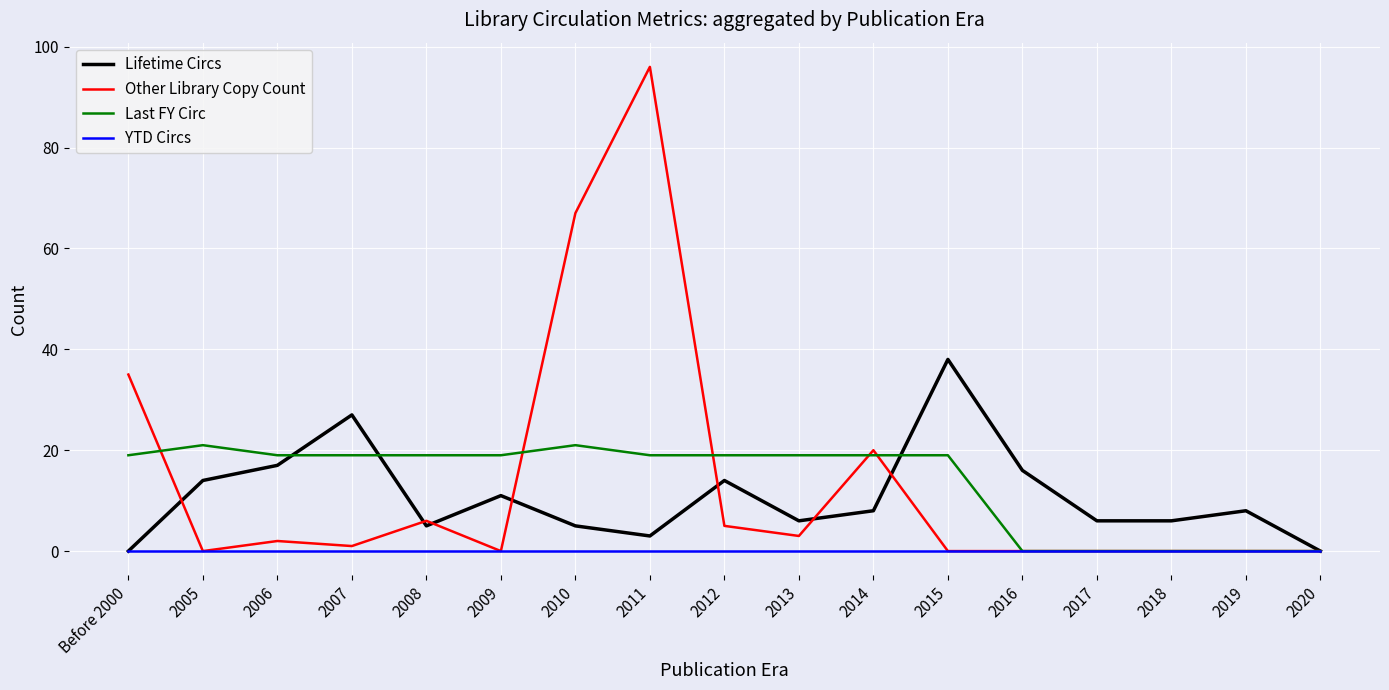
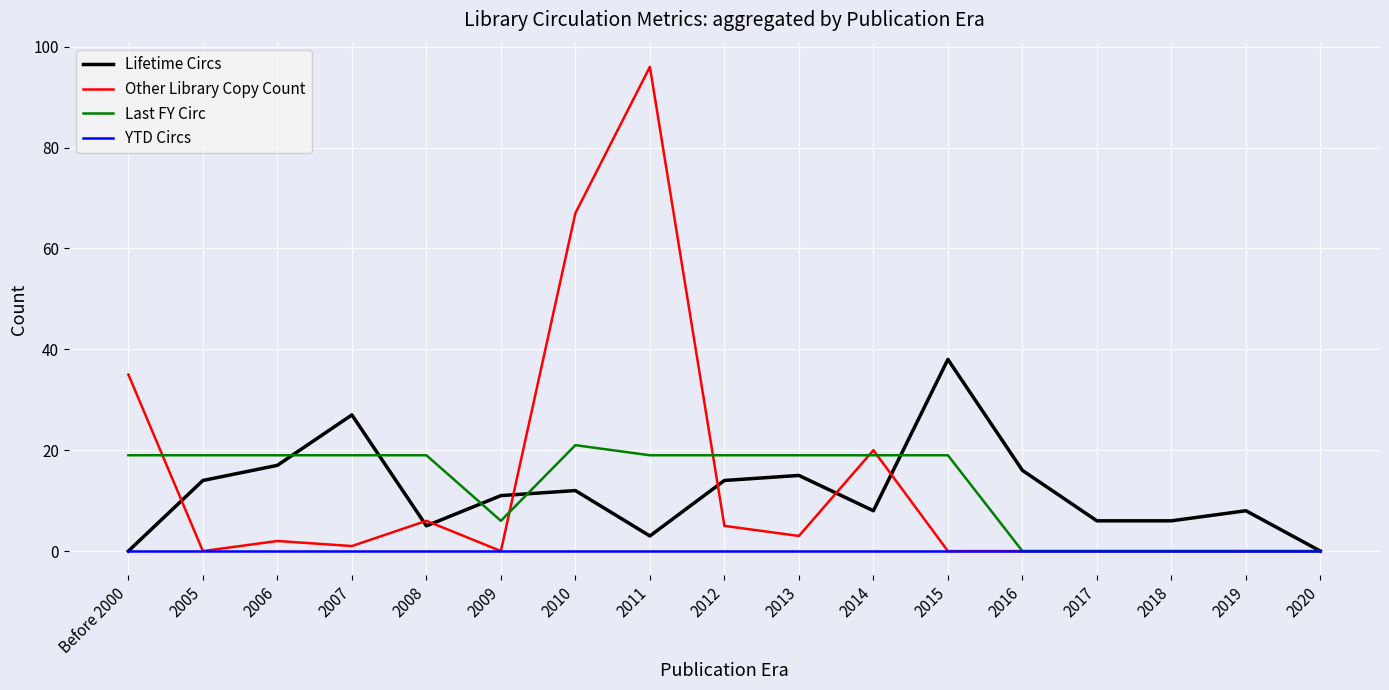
Last FY Circ, 2005: 21 -> 19
Last FY Circ, 2009: 19 -> 6
Lifetime Circs, 2010: 5 -> 12
Lifetime Circs, 2013: 6 -> 15
